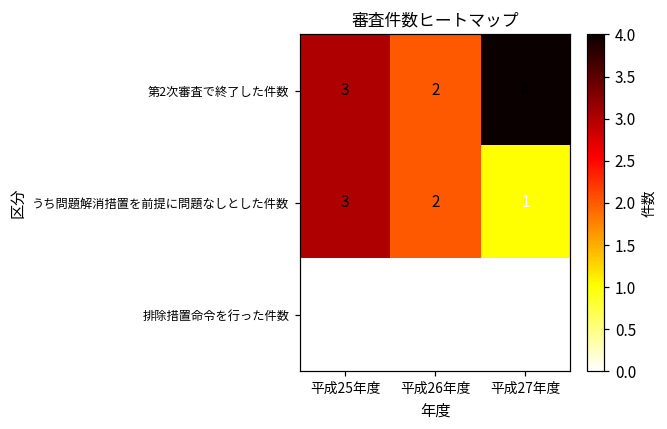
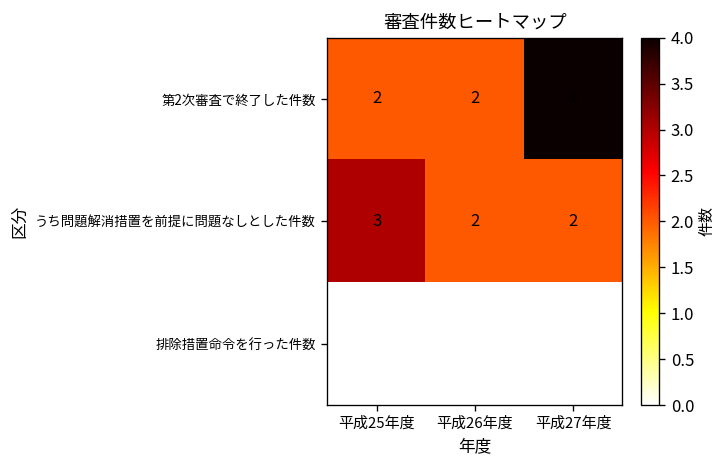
第2次審査で終了した件数, 平成25年度: 3 -> 2
うち問題解消措置を前提に問題なしとした件数, 平成27年度: 1 -> 2
